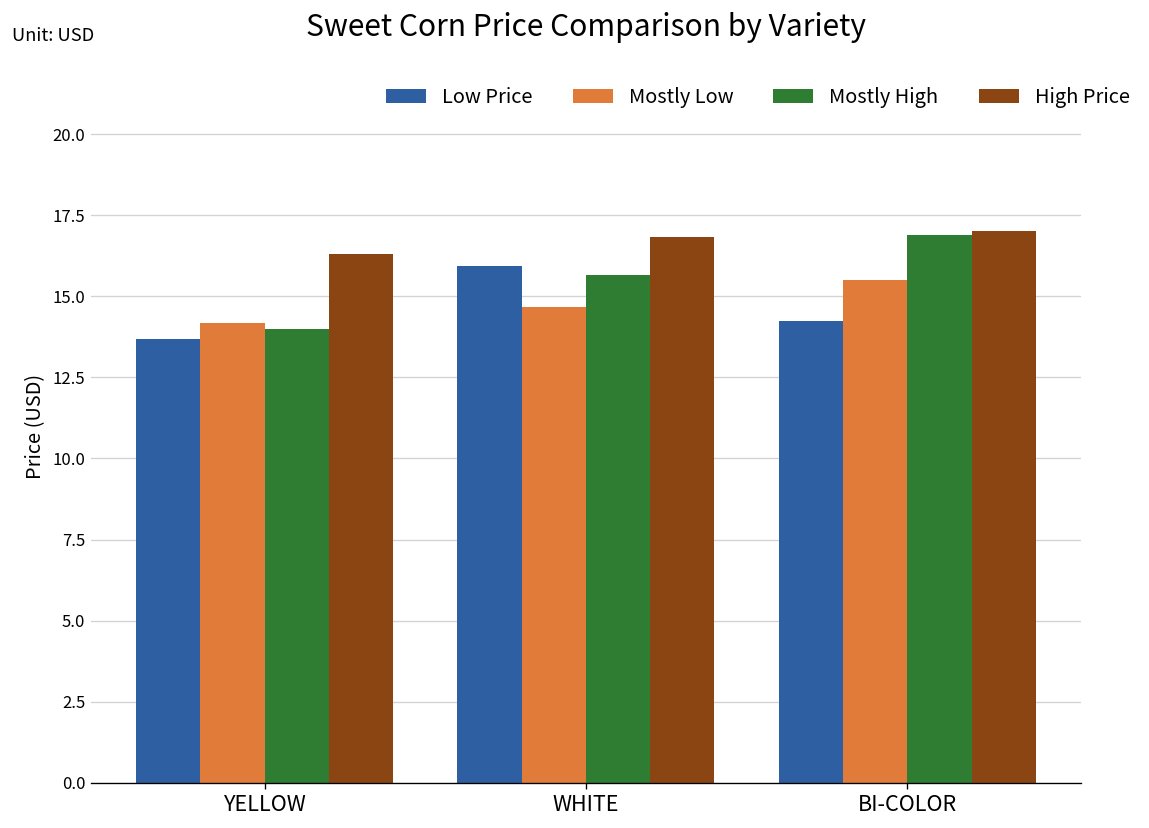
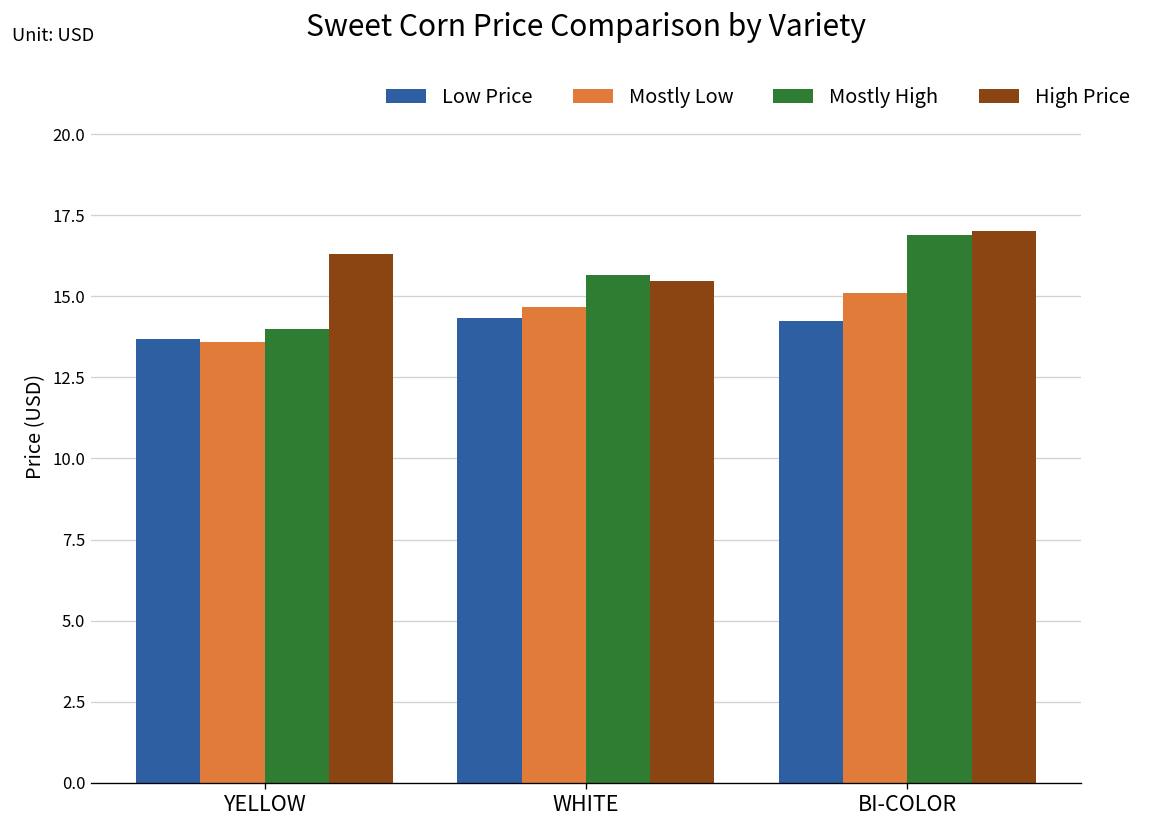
Mostly Low, YELLOW: 14.2 -> 13.6
Low Price, WHITE: 16.0 -> 14.3
High Price, WHITE: 16.8 -> 15.5
Mostly Low, BI-COLOR: 15.5 -> 15.1
